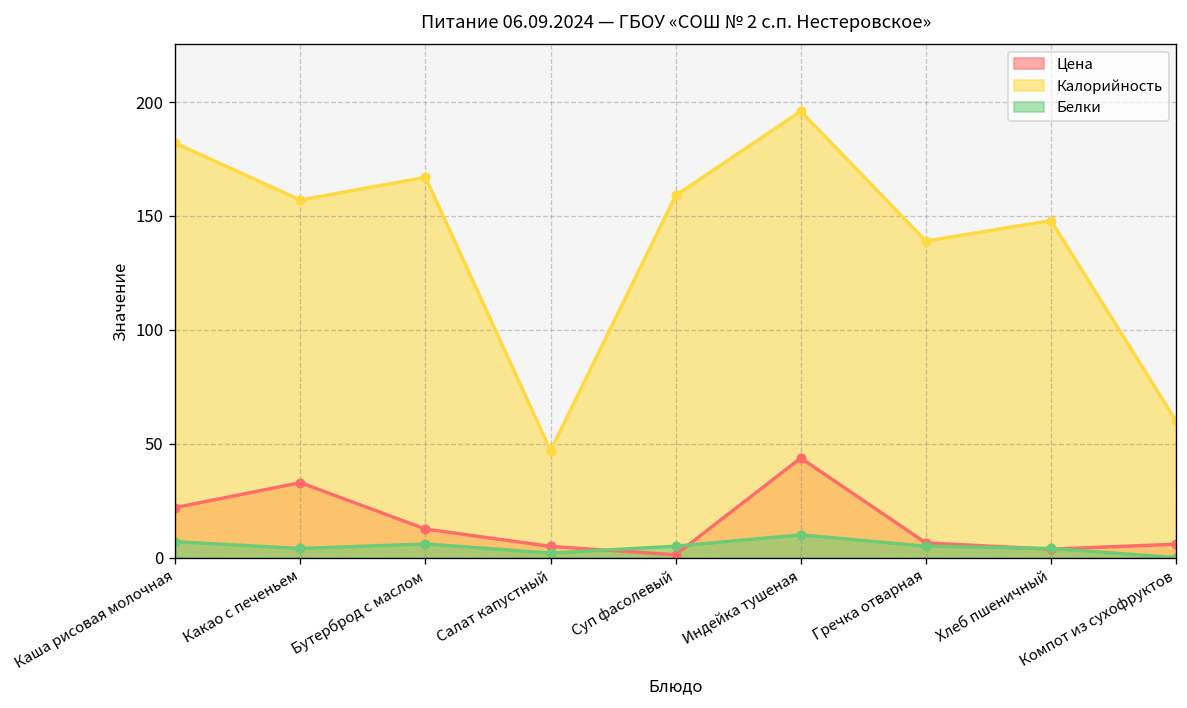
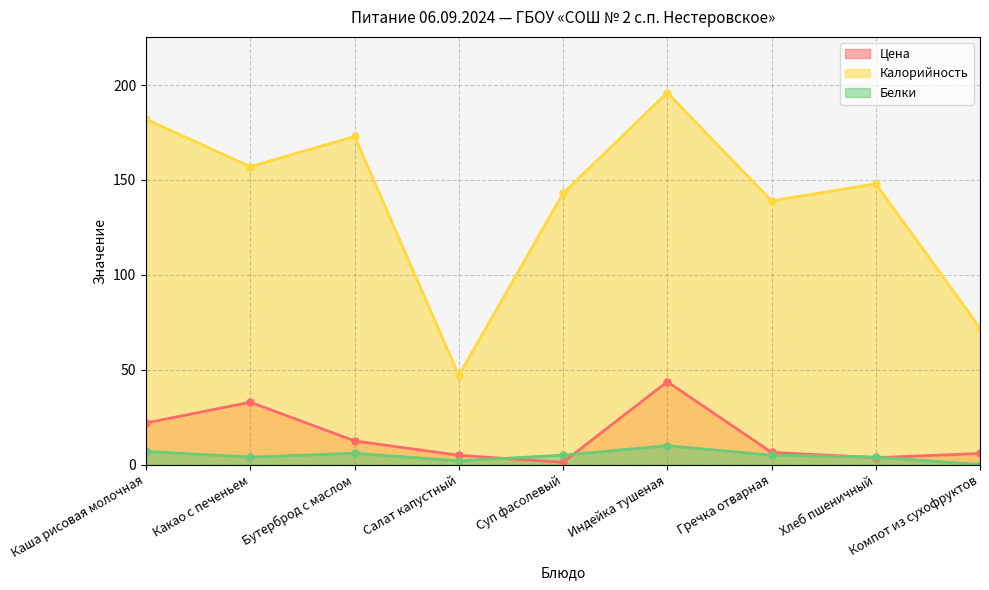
Калорийность, Бутерброд с маслом: 167 -> 173
Калорийность, Суп фасолевый: 159 -> 143
Калорийность, Компот из сухофруктов: 60 -> 72
